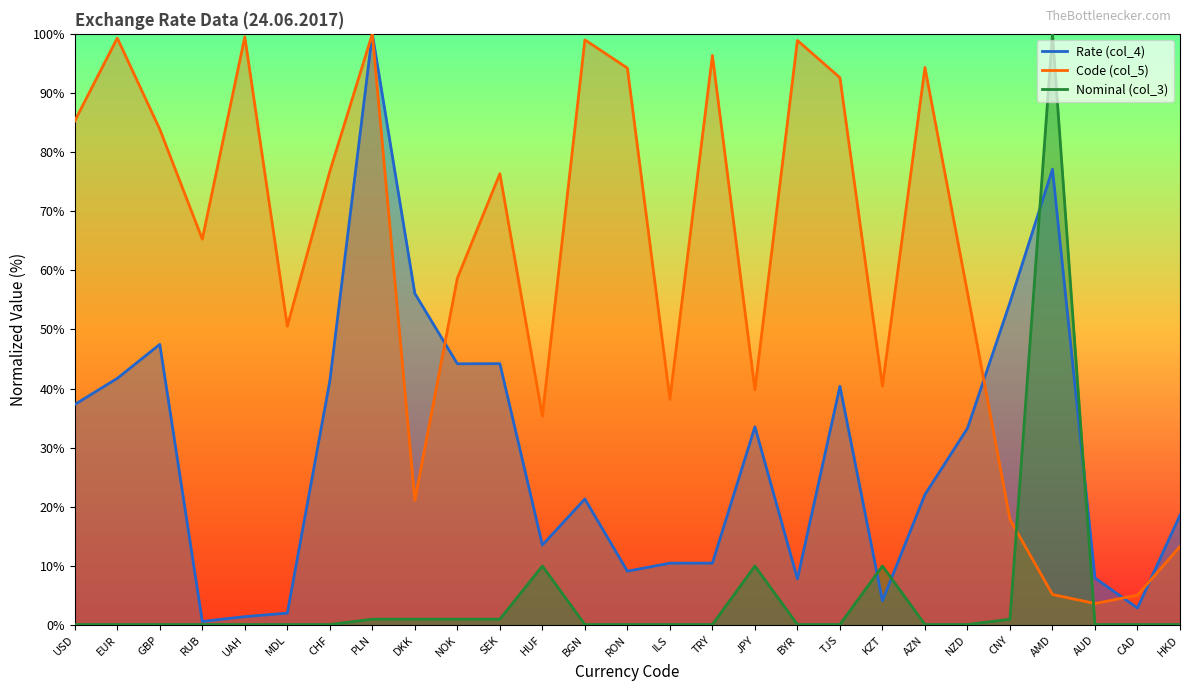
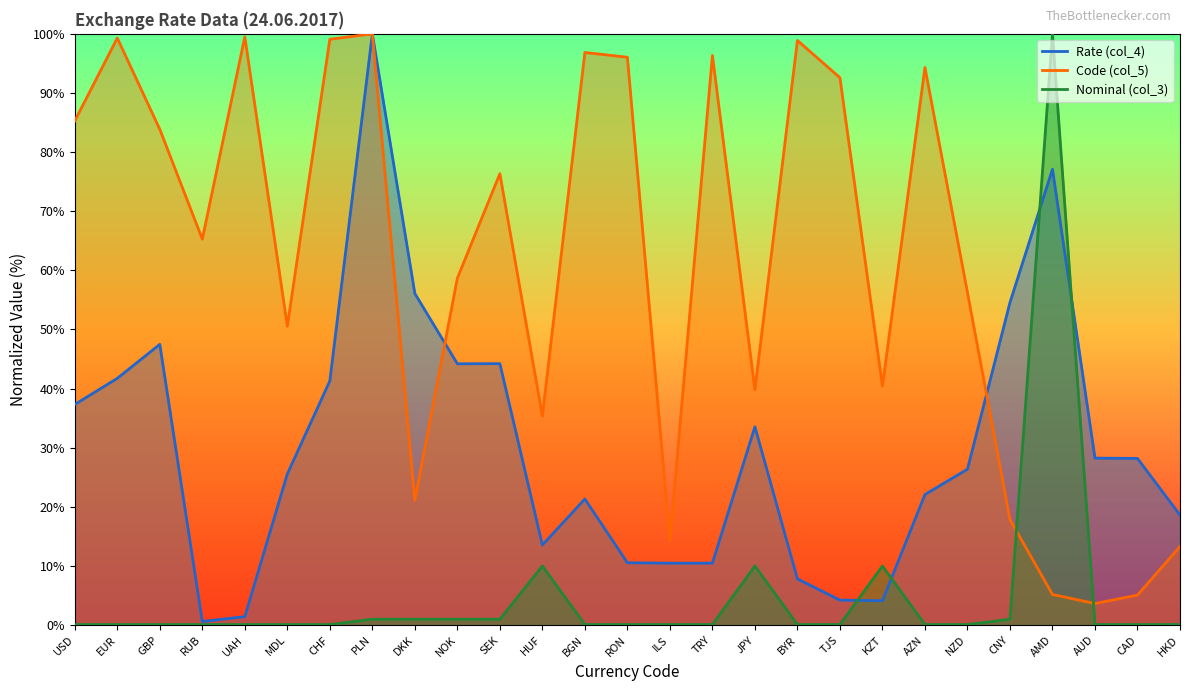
Rate (col_4), MDL: 2% -> 26%
Code (col_5), CHF: 77% -> 99%
Code (col_5), BGN: 99% -> 97%
Rate (col_4), RON: 9% -> 11%
Code (col_5), RON: 94% -> 96%
Code (col_5), ILS: 38% -> 14%
Rate (col_4), TJS: 40% -> 4%
Rate (col_4), NZD: 33% -> 26%
Rate (col_4), AUD: 8% -> 28%
Rate (col_4), CAD: 3% -> 28%
